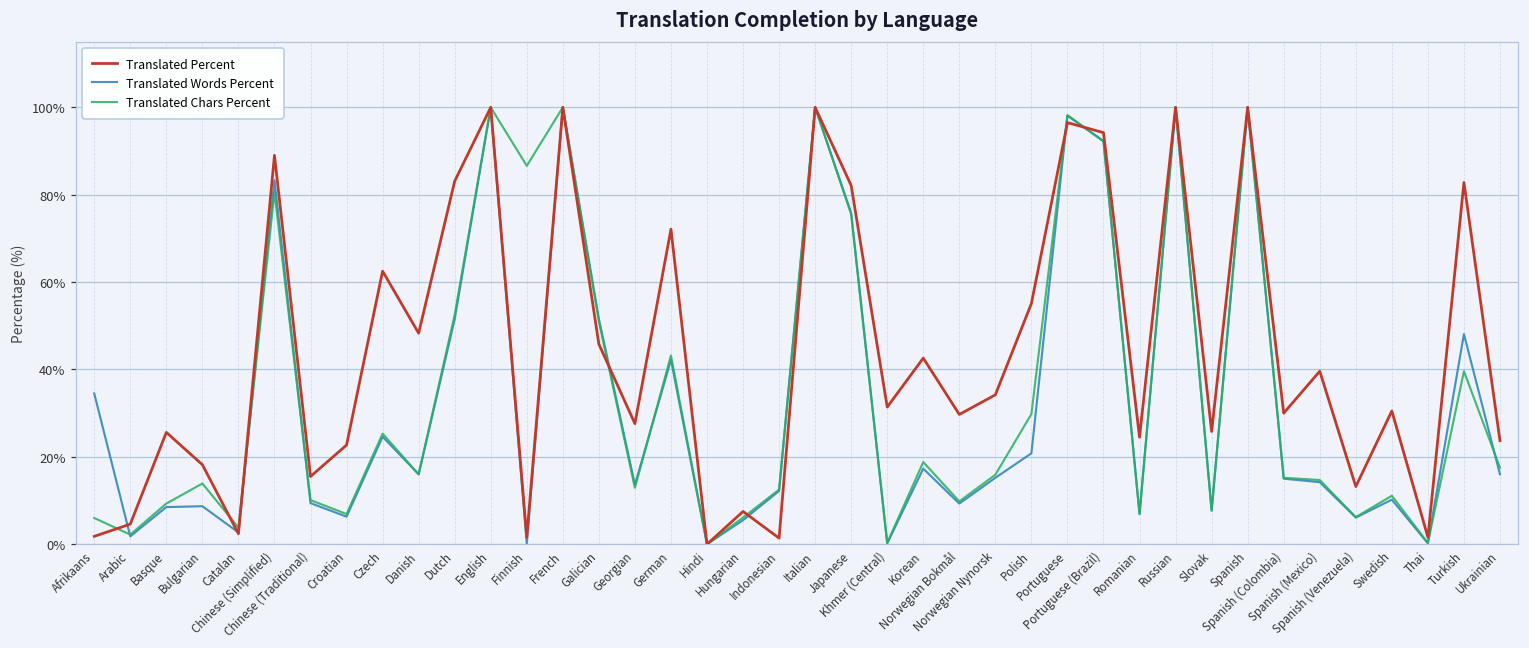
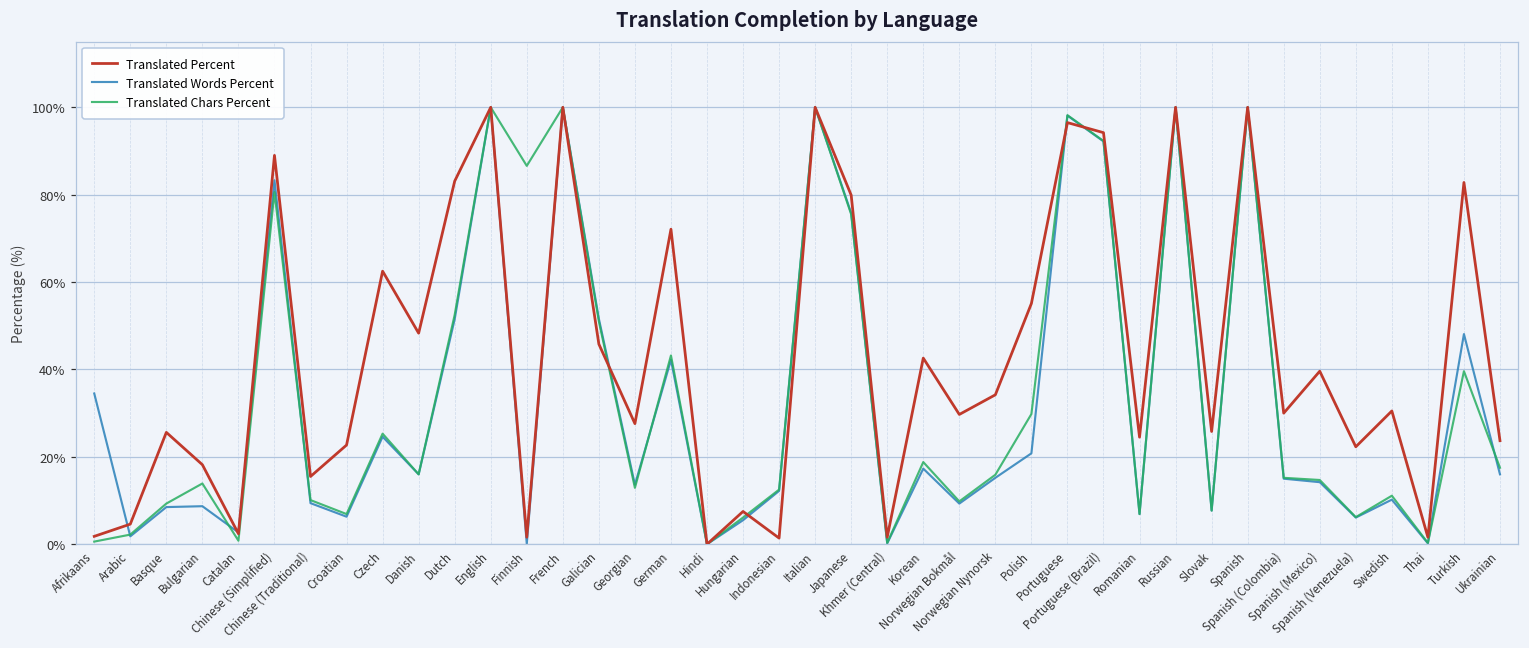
Translated Chars Percent, Afrikaans: 6% -> 1%
Translated Chars Percent, Catalan: 4% -> 1%
Translated Percent, Japanese: 82% -> 80%
Translated Percent, Khmer (Central): 31% -> 2%
Translated Percent, Spanish (Venezuela): 13% -> 22%
